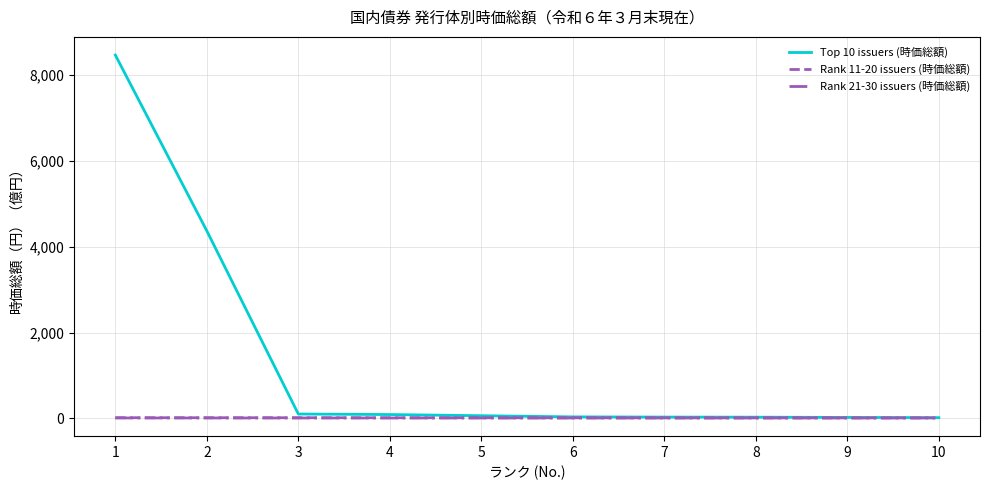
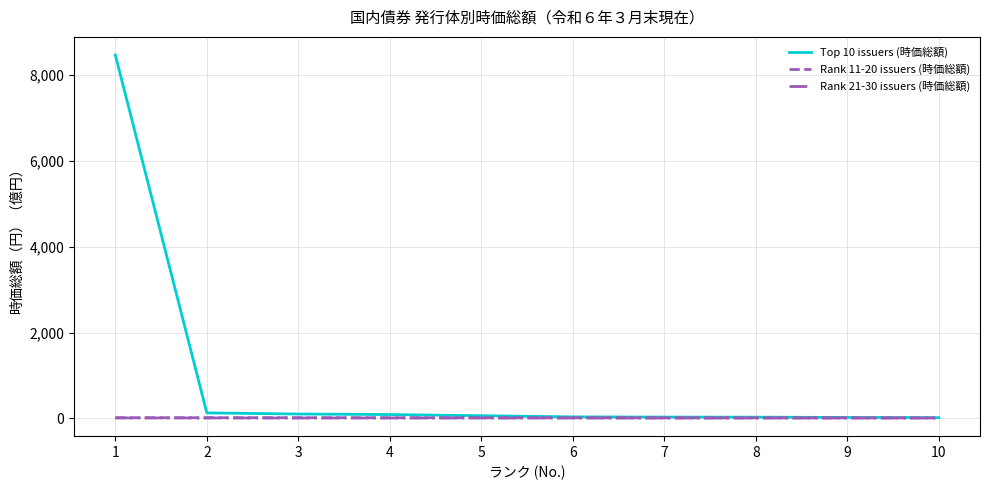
Top 10 issuers (時価総額), 2: 4,400 -> 100
